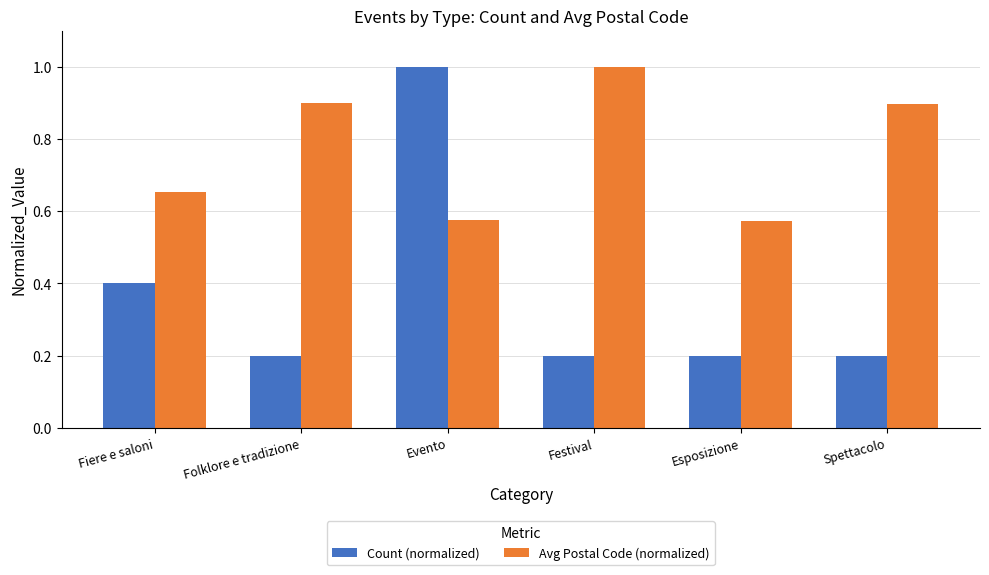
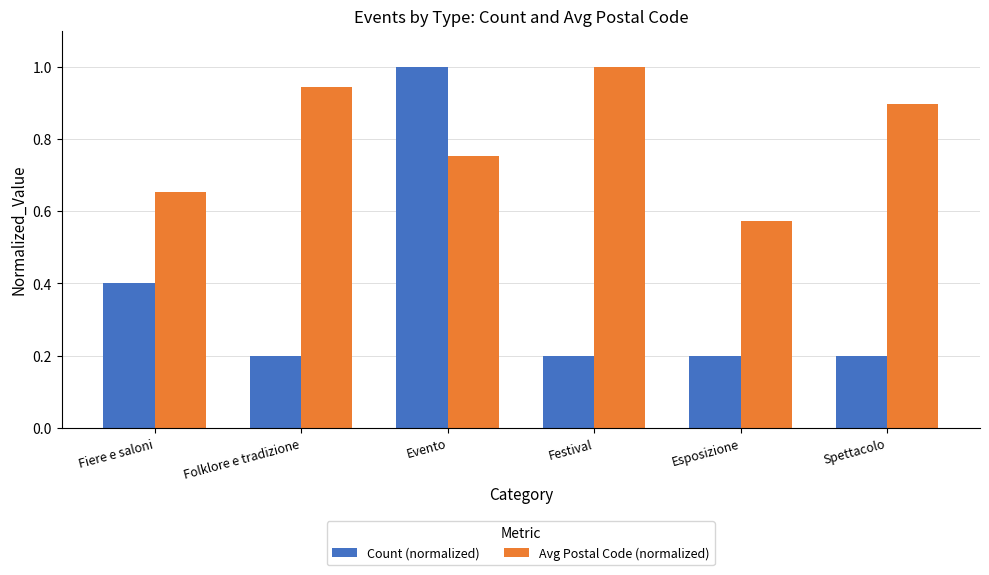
Avg Postal Code (normalized), Folklore e tradizione: 0.90 -> 0.94
Avg Postal Code (normalized), Evento: 0.57 -> 0.75
